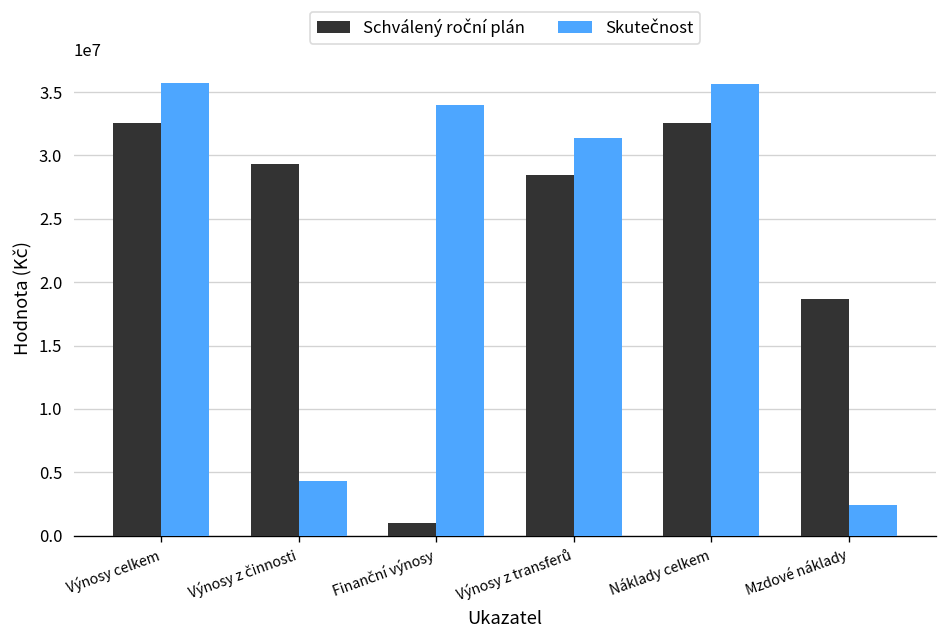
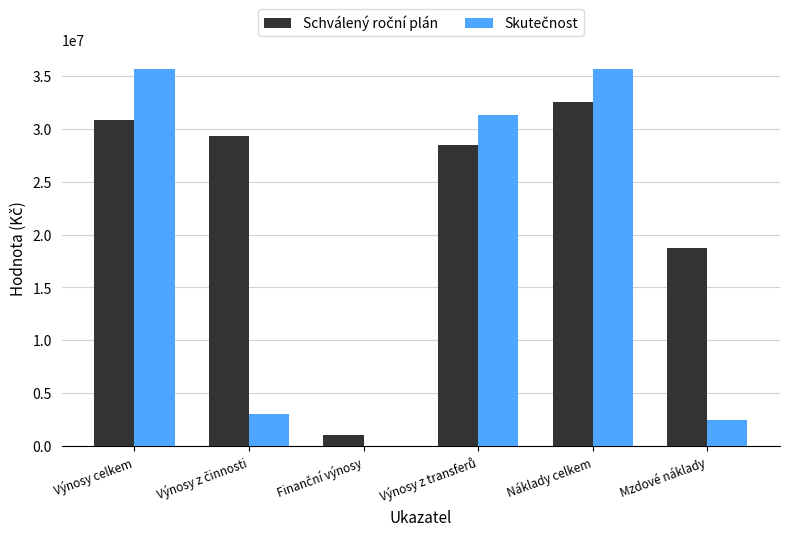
Schválený roční plán, Výnosy celkem: 32500000 -> 30900000
Skutečnost, Výnosy z činnosti: 4400000 -> 3000000
Skutečnost, Finanční výnosy: 34000000 -> 0
